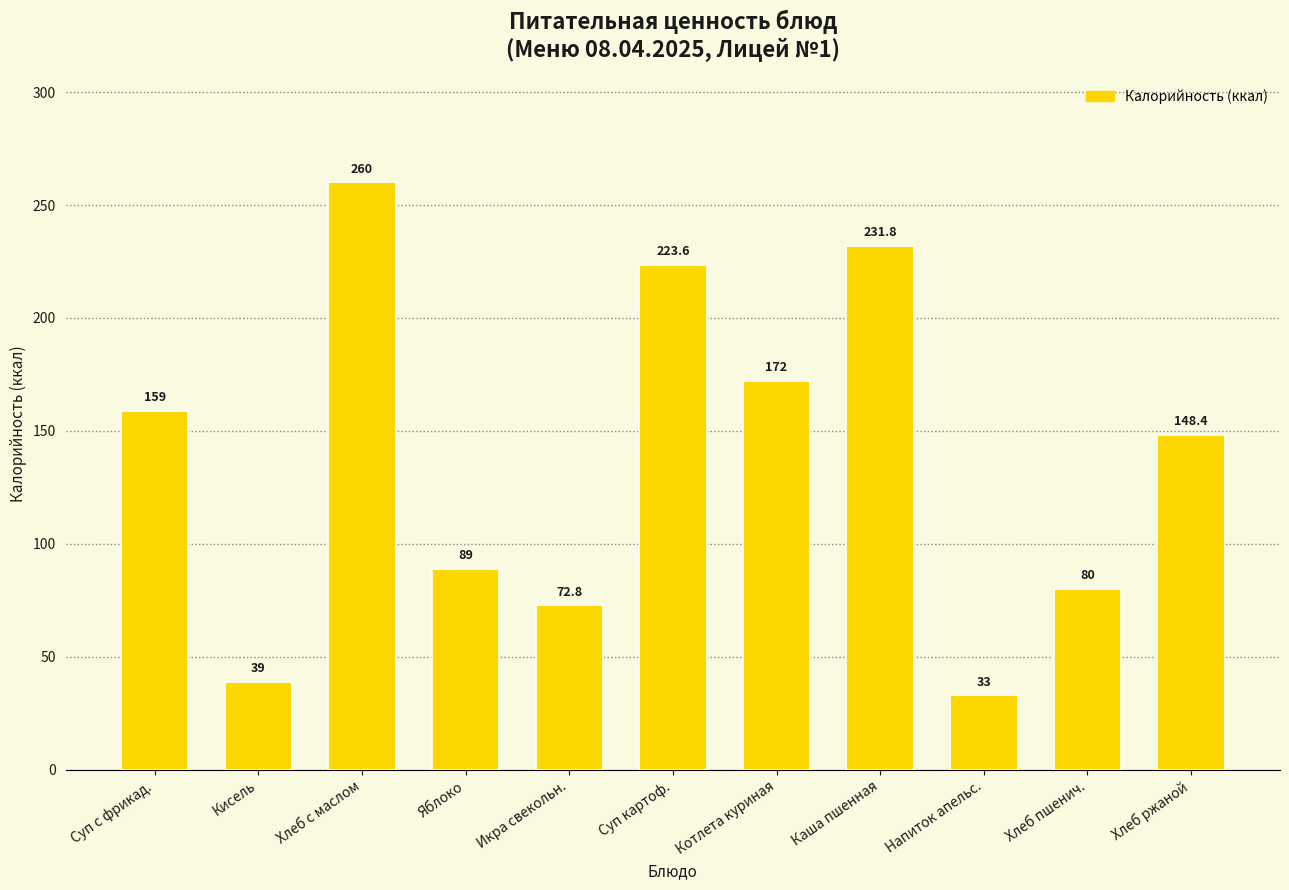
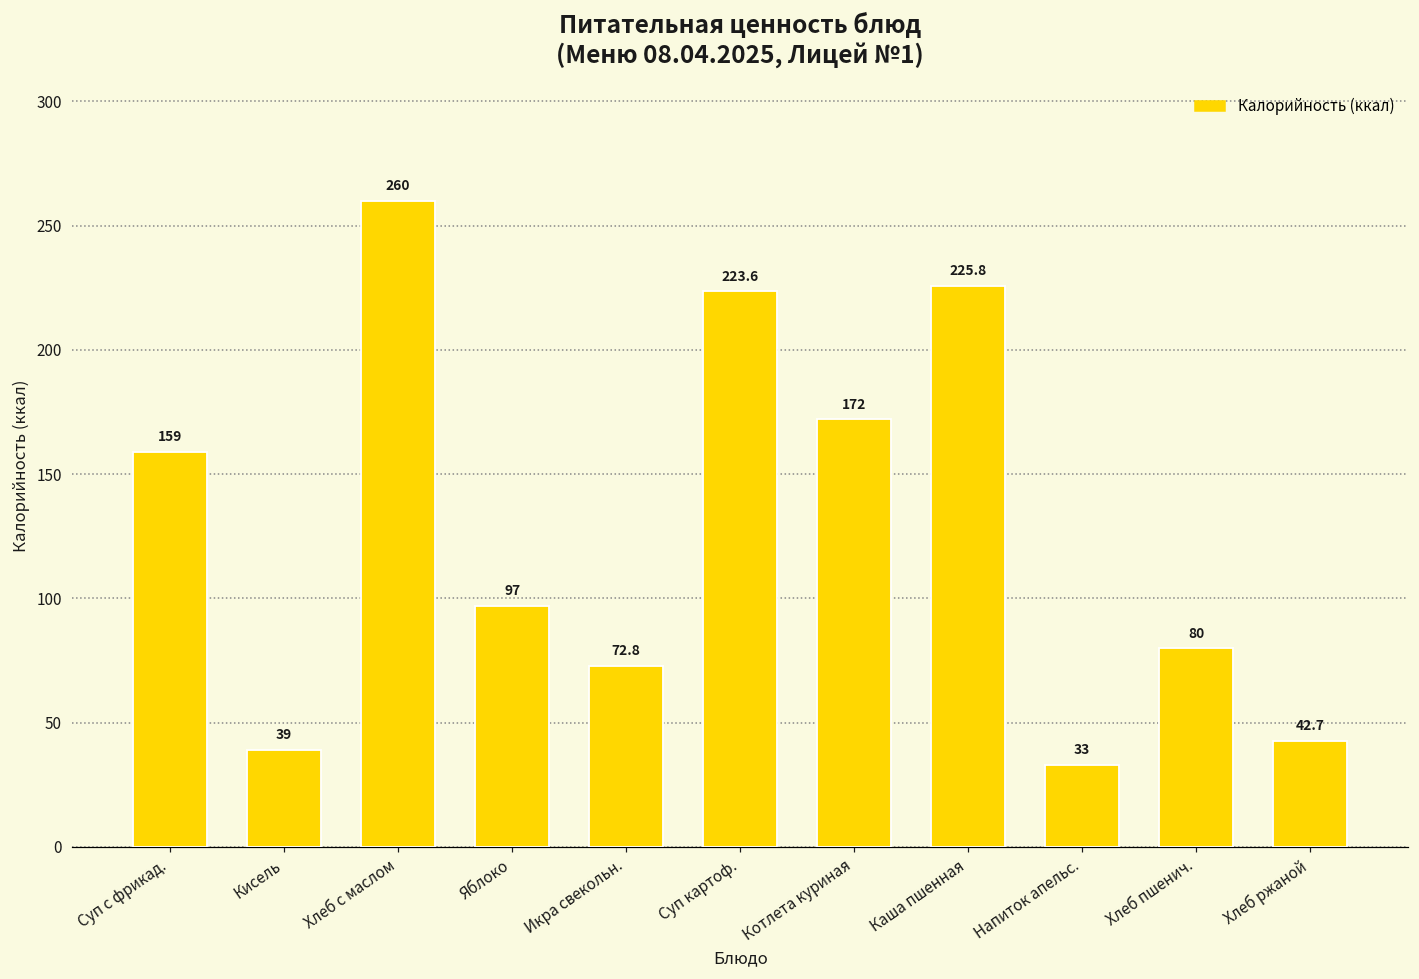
Яблоко: 89 -> 97
Каша пшенная: 231.8 -> 225.8
Хлеб ржаной: 148.4 -> 42.7
